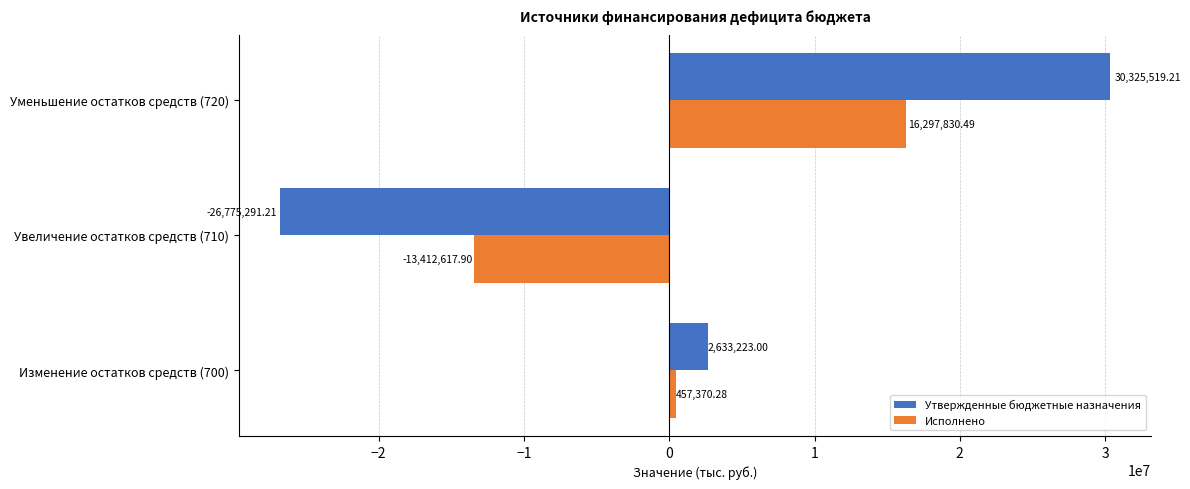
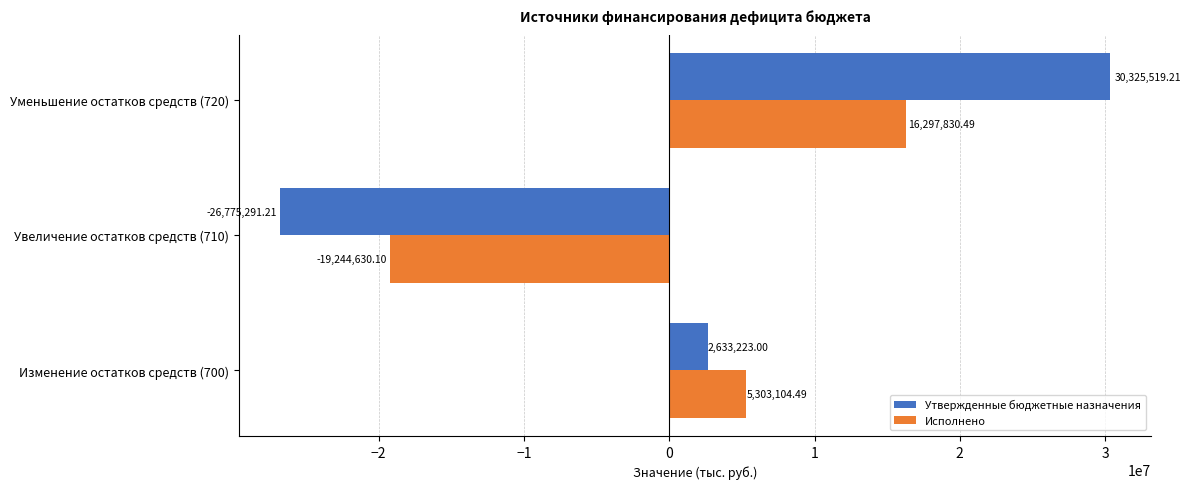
Исполнено, Увеличение остатков средств (710): -13,412,617.90 -> -19,244,630.10
Исполнено, Изменение остатков средств (700): 457,370.28 -> 5,303,104.49
